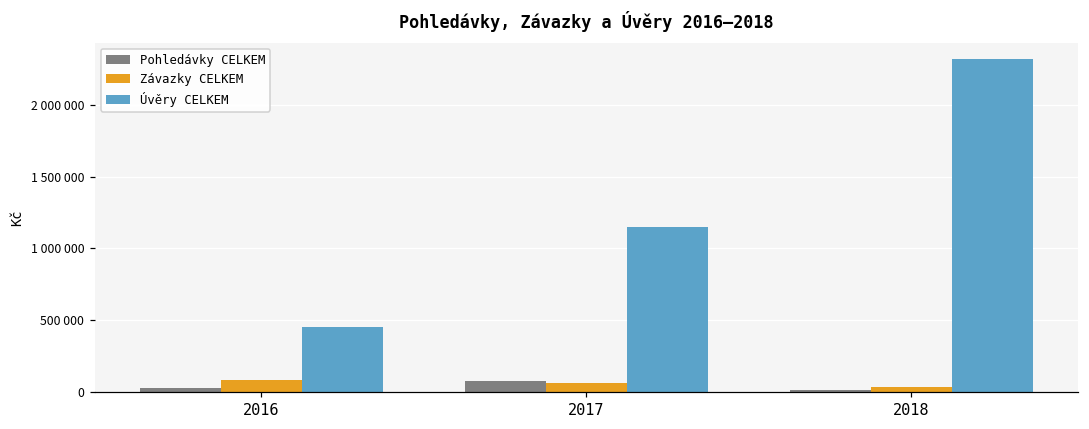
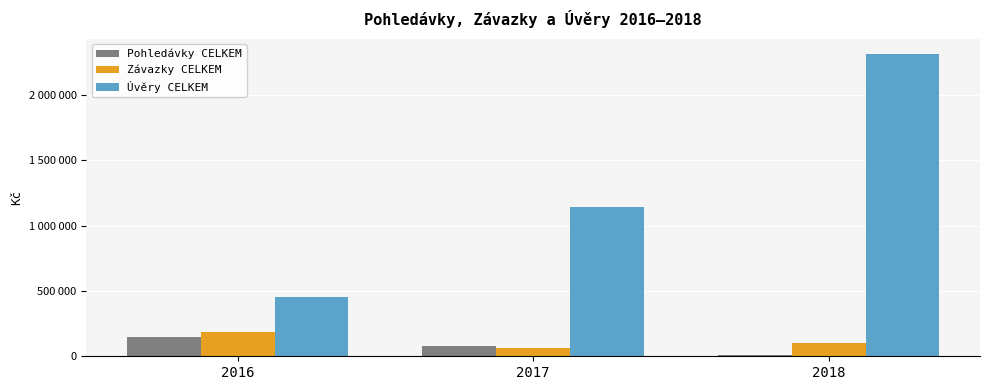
Pohledávky CELKEM, 2016: 30000 -> 150000
Závazky CELKEM, 2016: 80000 -> 180000
Závazky CELKEM, 2018: 40000 -> 100000
